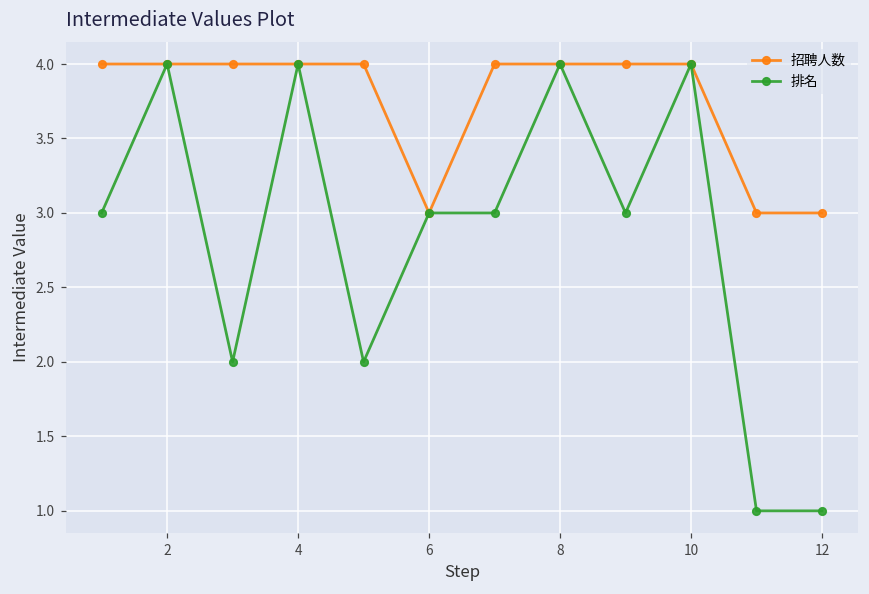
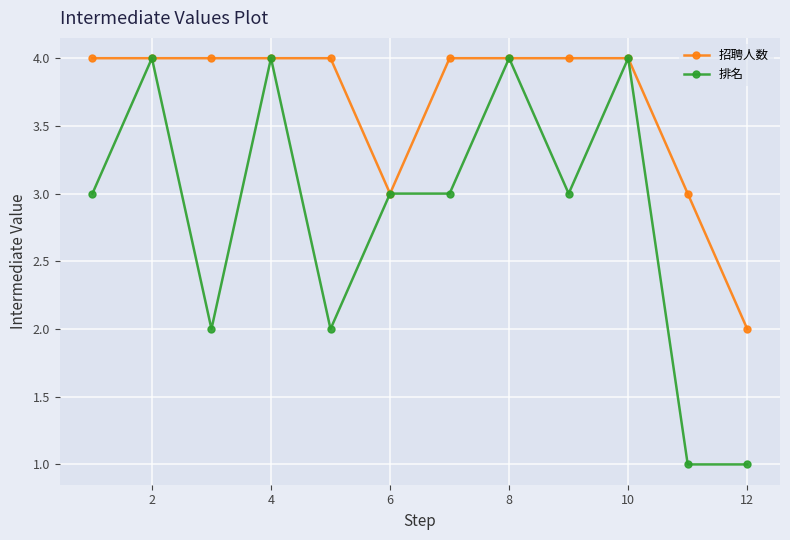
招聘人数, 12: 3 -> 2
